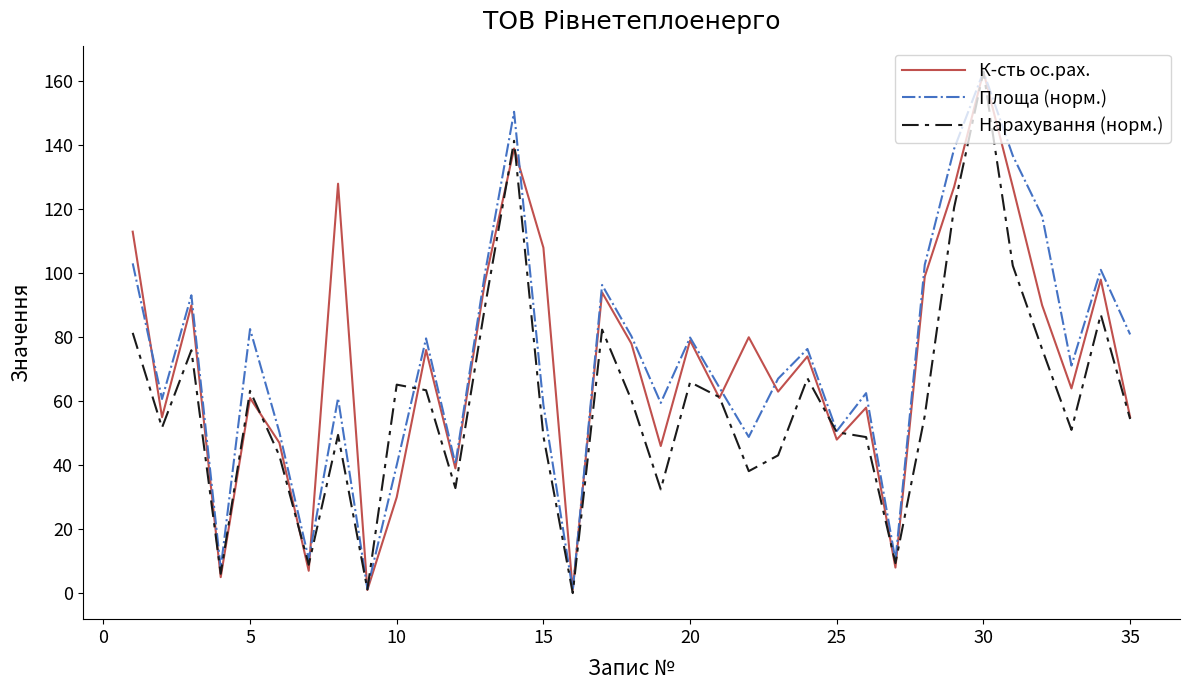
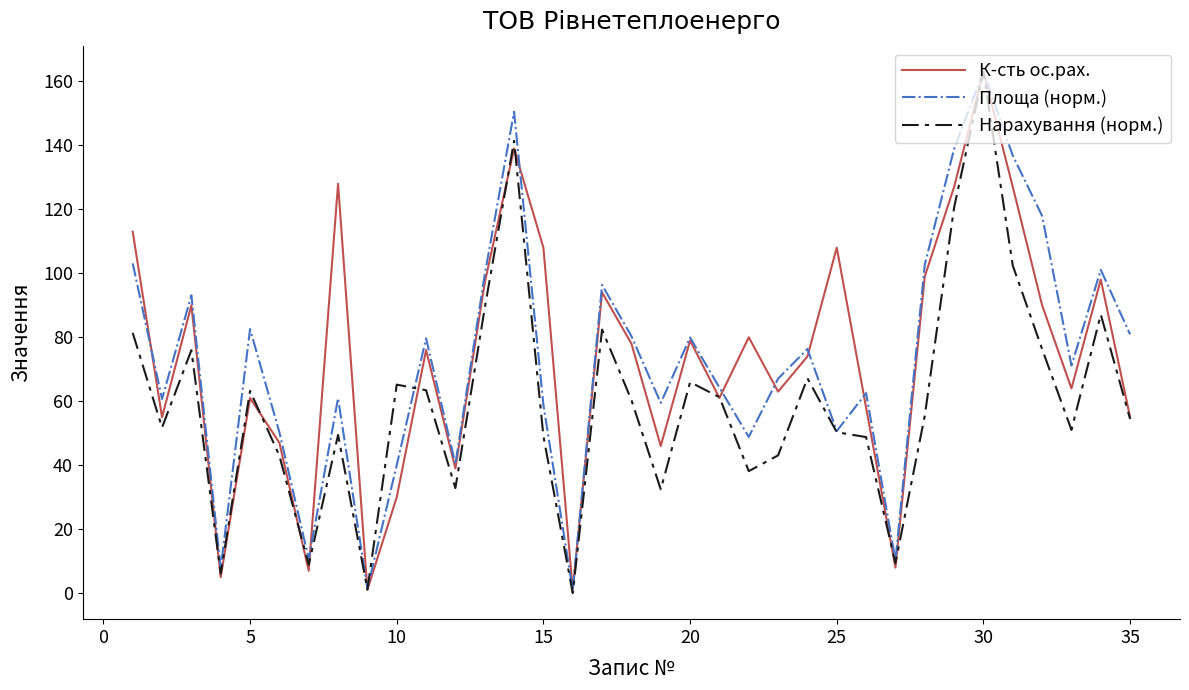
К-сть ос.рах., 25: 48 -> 108
